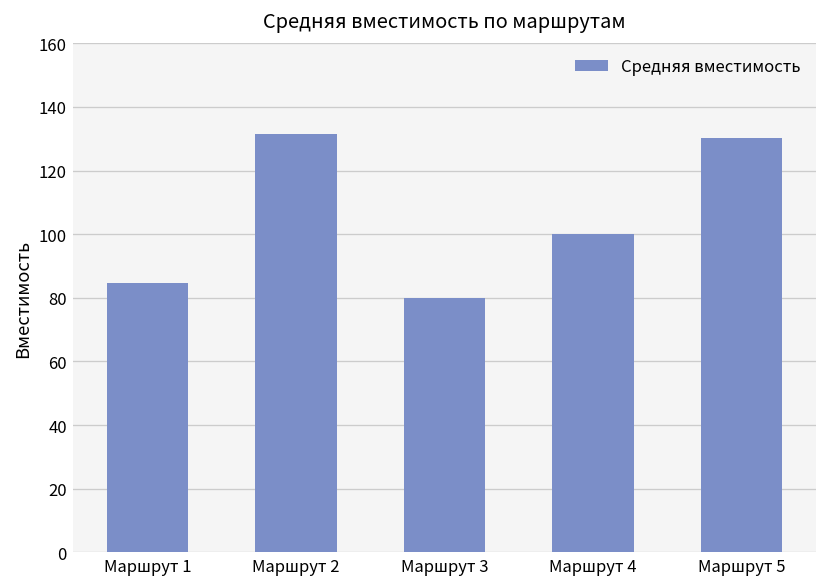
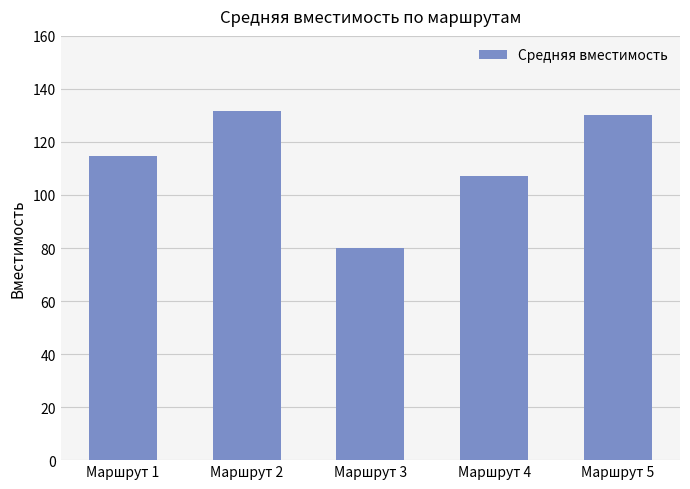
Маршрут 1: 85 -> 115
Маршрут 4: 100 -> 107
